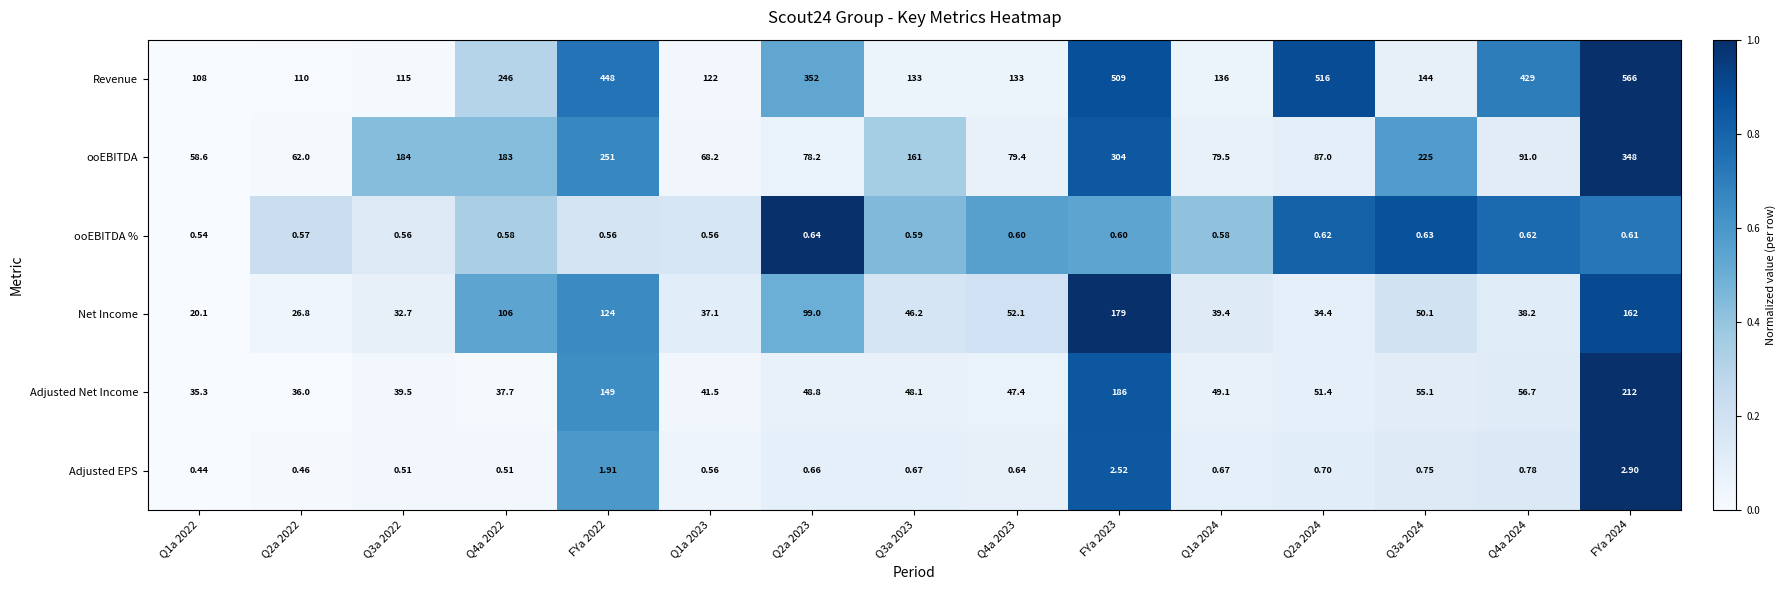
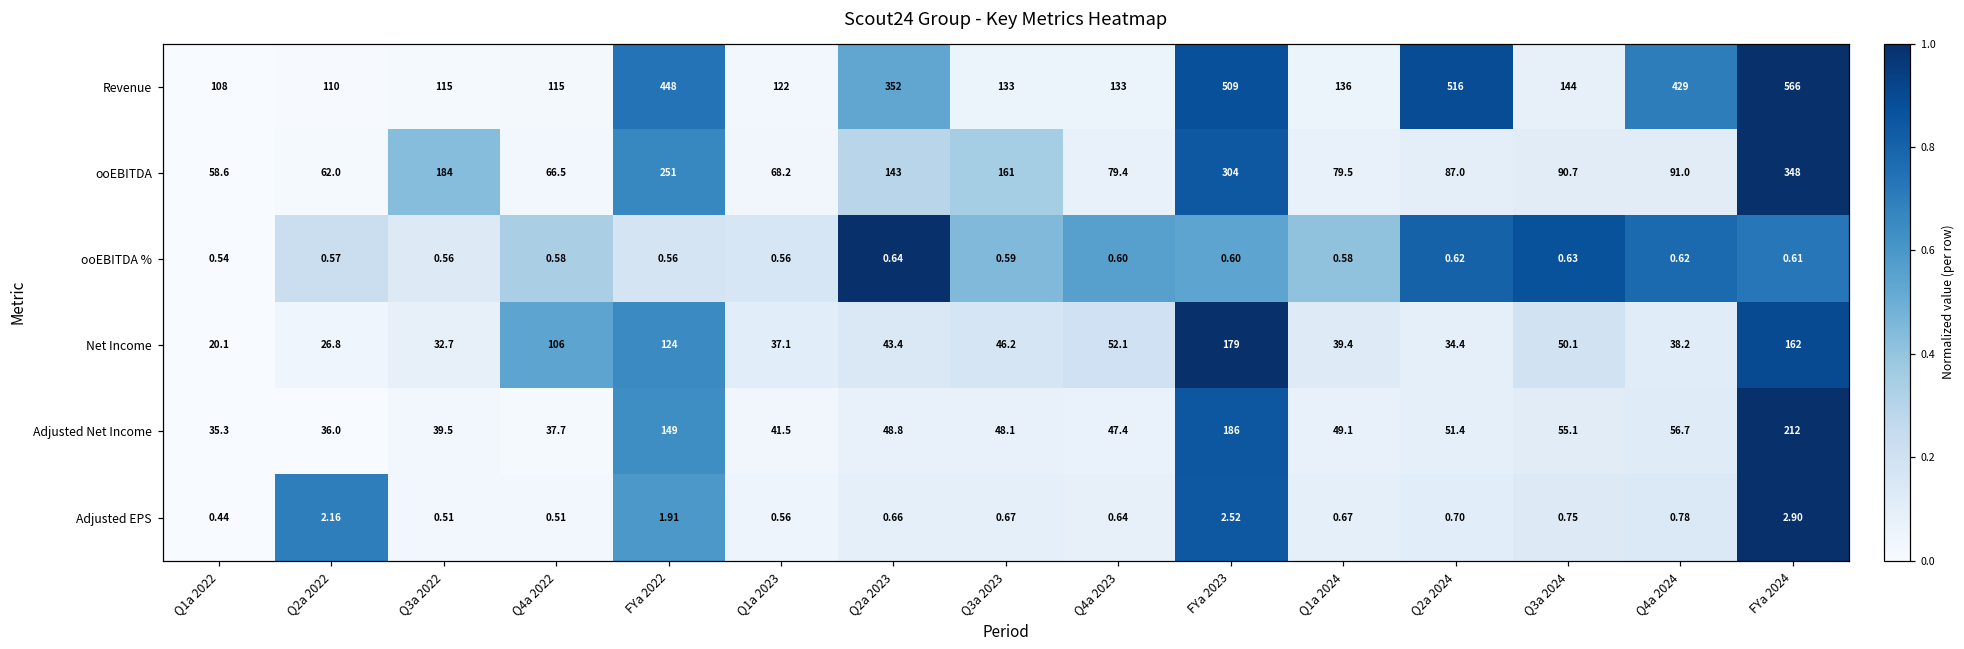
Revenue, Q4a 2022: 246 -> 115
ooEBITDA, Q4a 2022: 183 -> 66.5
ooEBITDA, Q2a 2023: 78.2 -> 143
ooEBITDA, Q3a 2024: 225 -> 90.7
Net Income, Q2a 2023: 99.0 -> 43.4
Adjusted EPS, Q2a 2022: 0.46 -> 2.16
